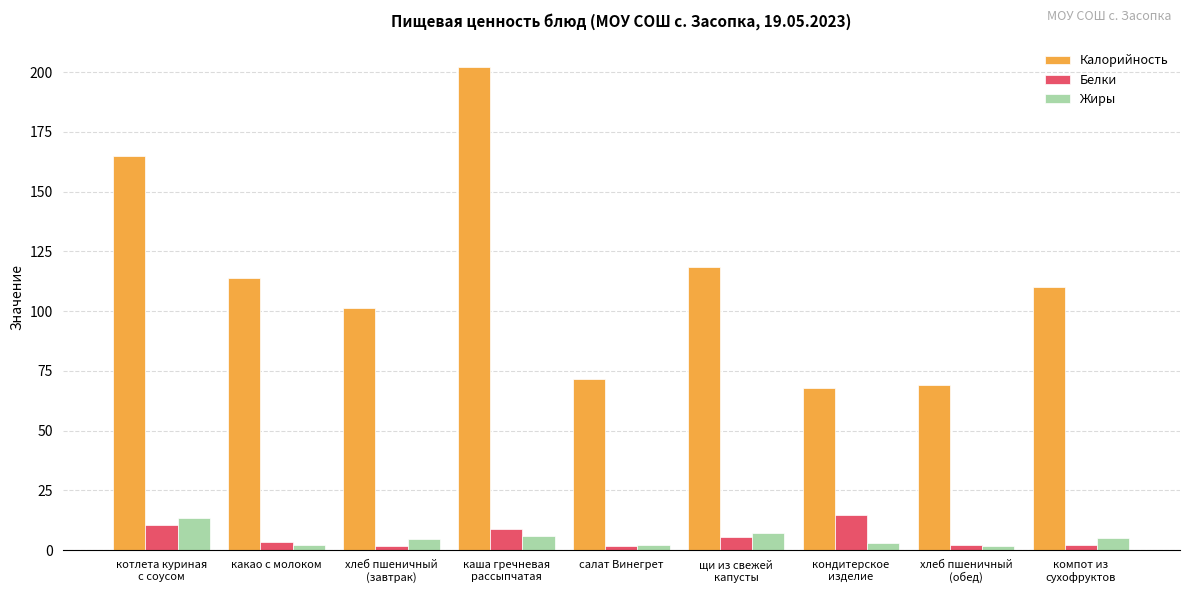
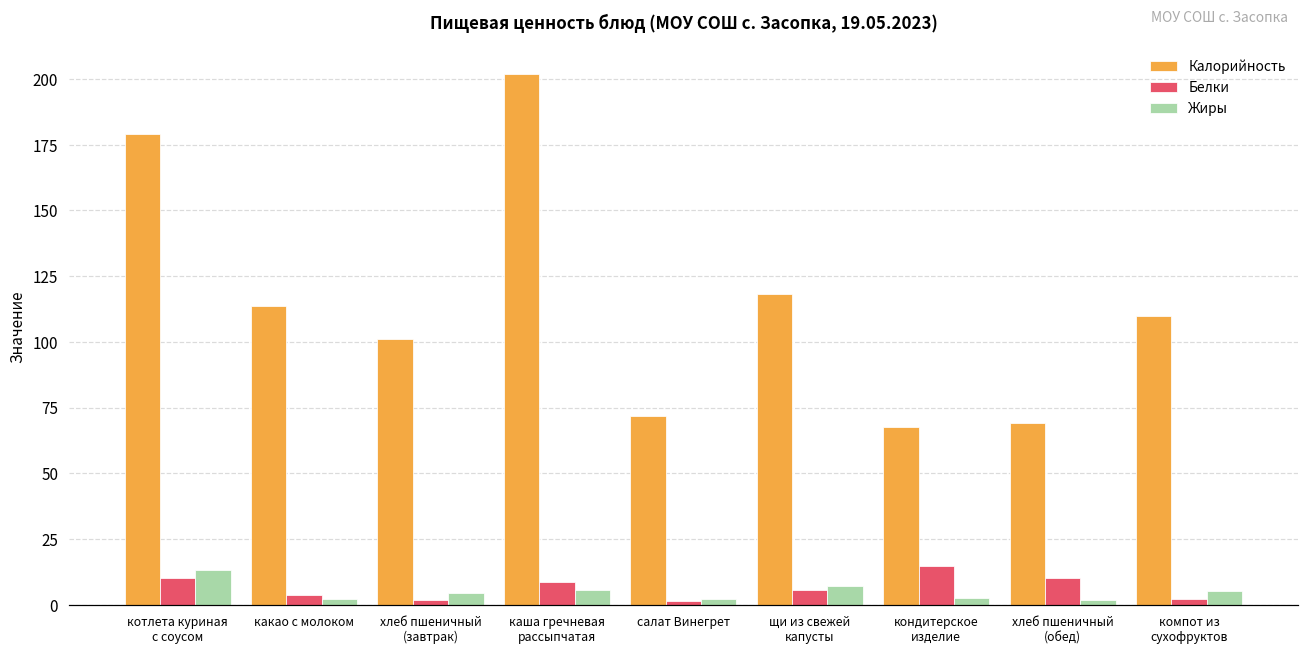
Калорийность, котлета куриная с соусом: 165 -> 179
Белки, хлеб пшеничный (обед): 2 -> 10
